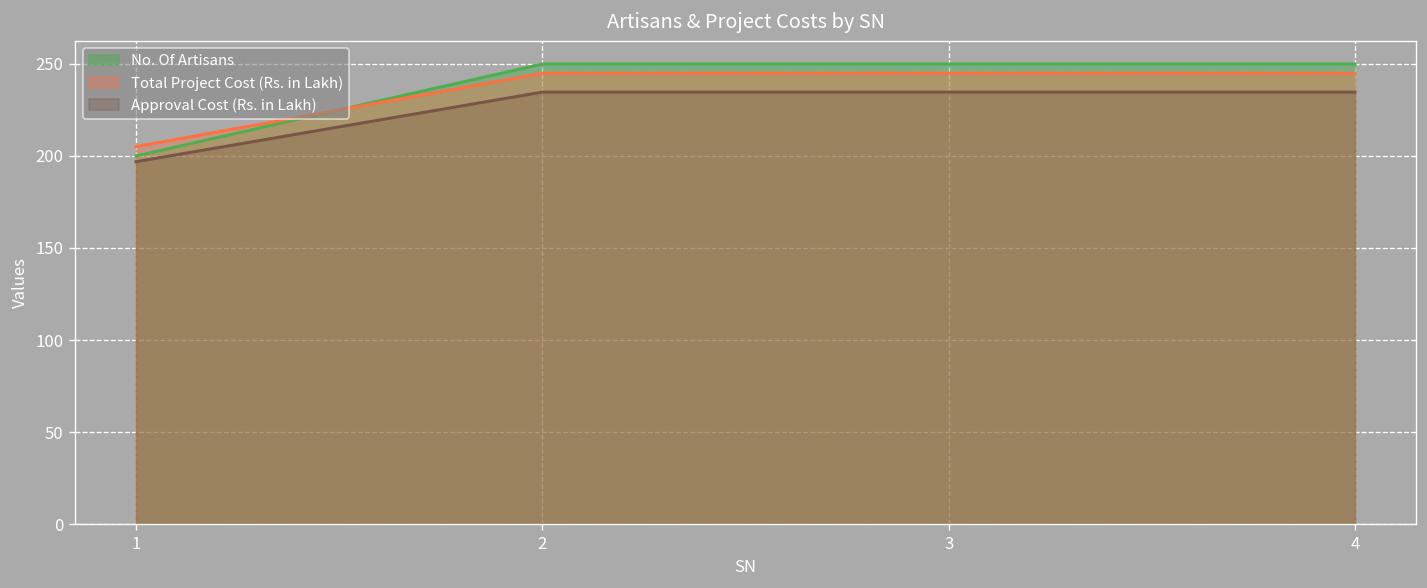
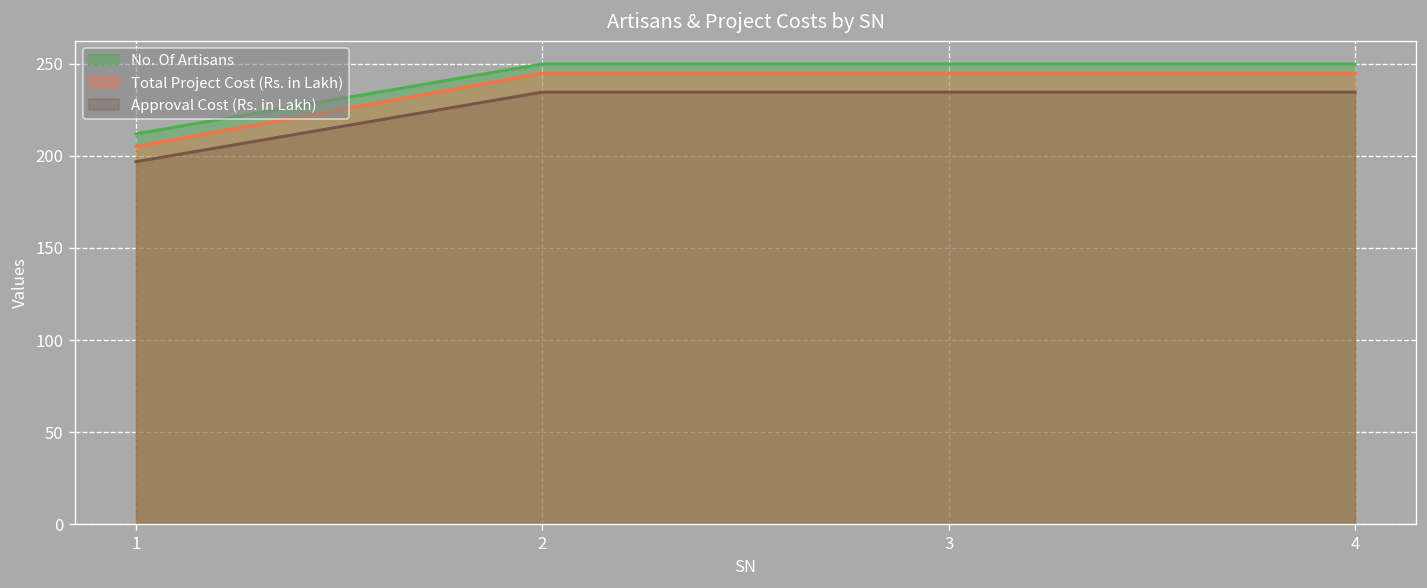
No. Of Artisans, 1: 200 -> 212
